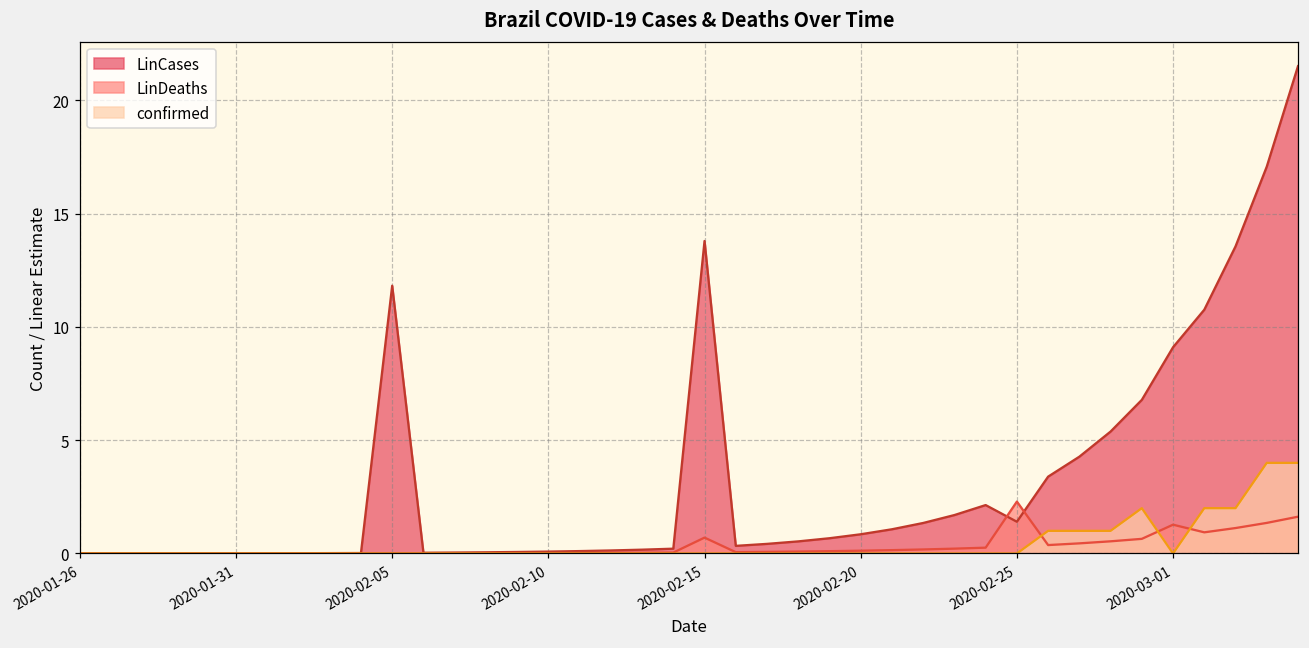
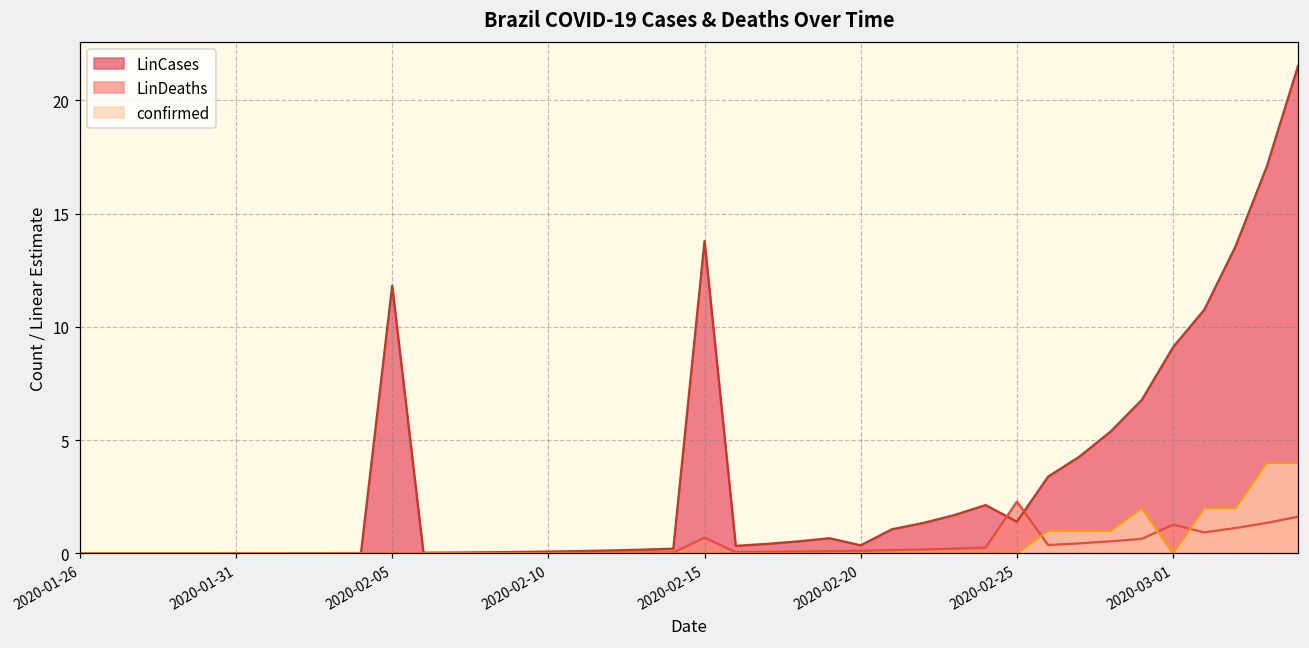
LinCases, 2020-02-20: 0.8 -> 0.4
